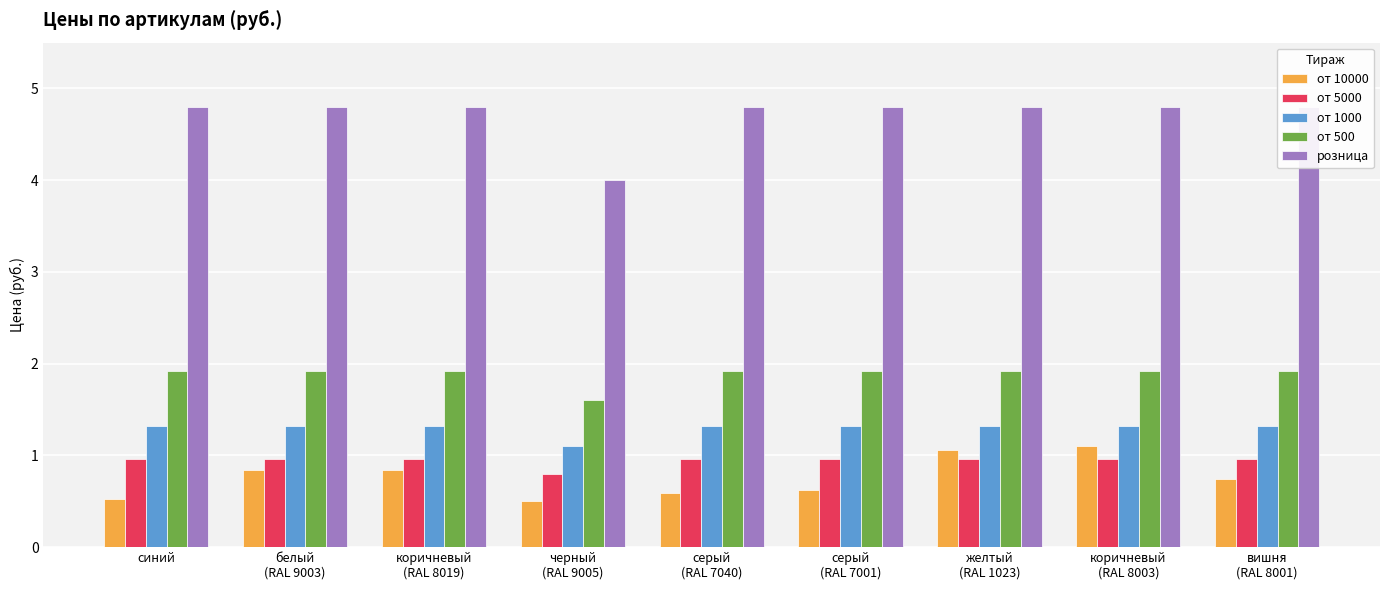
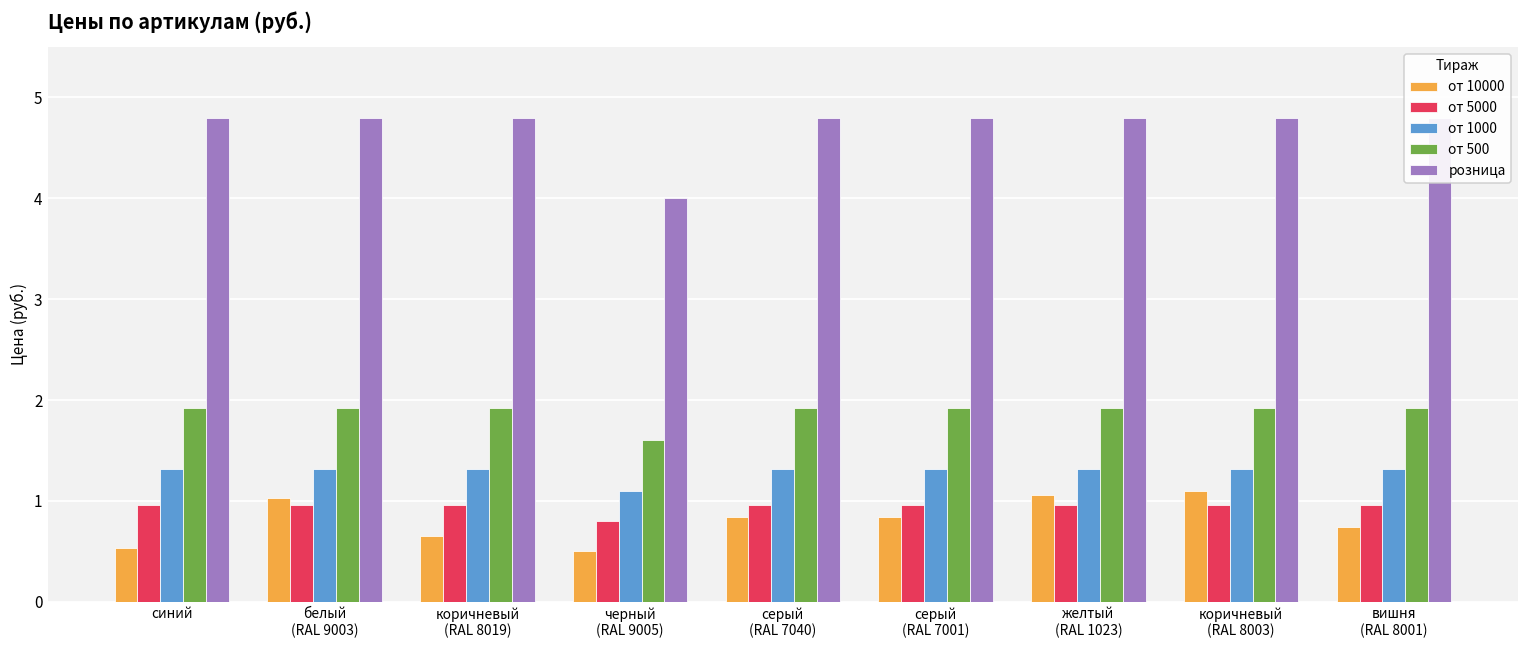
от 10000, белый (RAL 9003): 0.8 -> 1.0
от 10000, коричневый (RAL 8019): 0.8 -> 0.7
от 10000, серый (RAL 7040): 0.6 -> 0.8
от 10000, серый (RAL 7001): 0.6 -> 0.8
